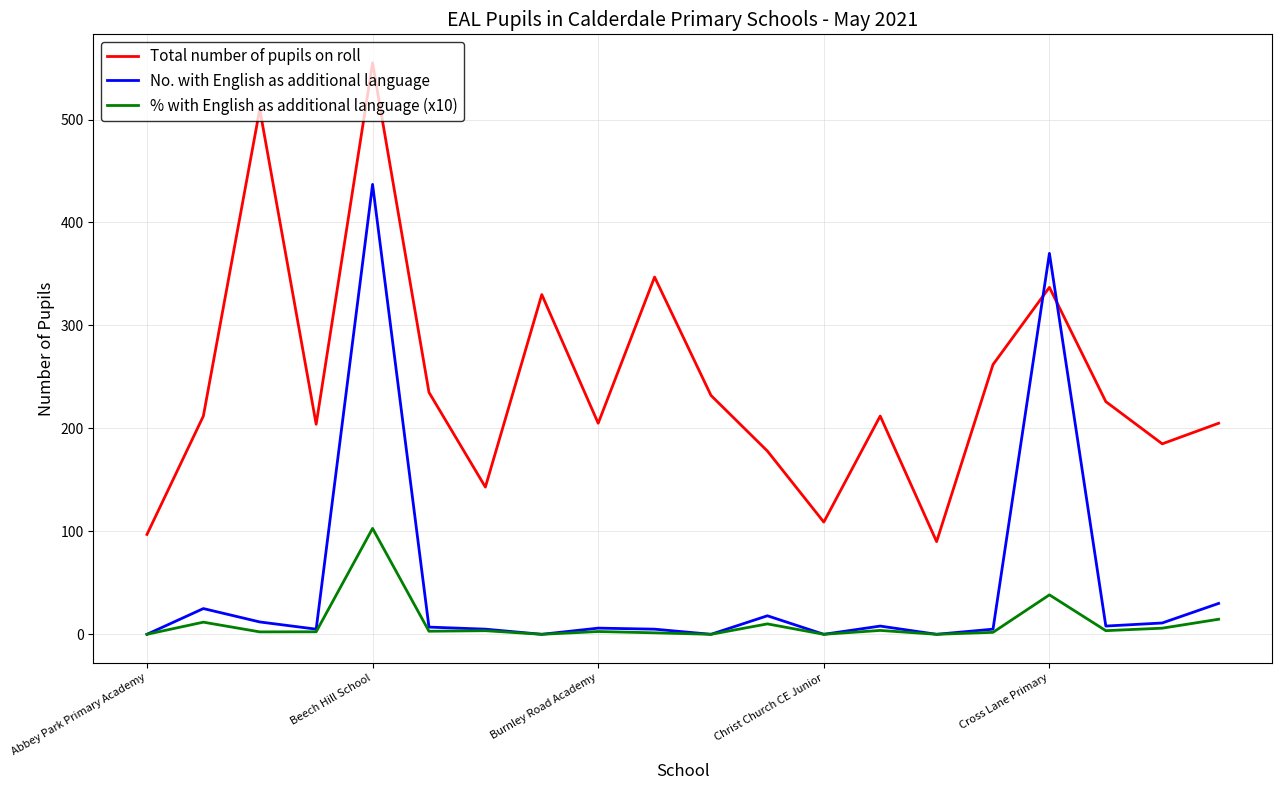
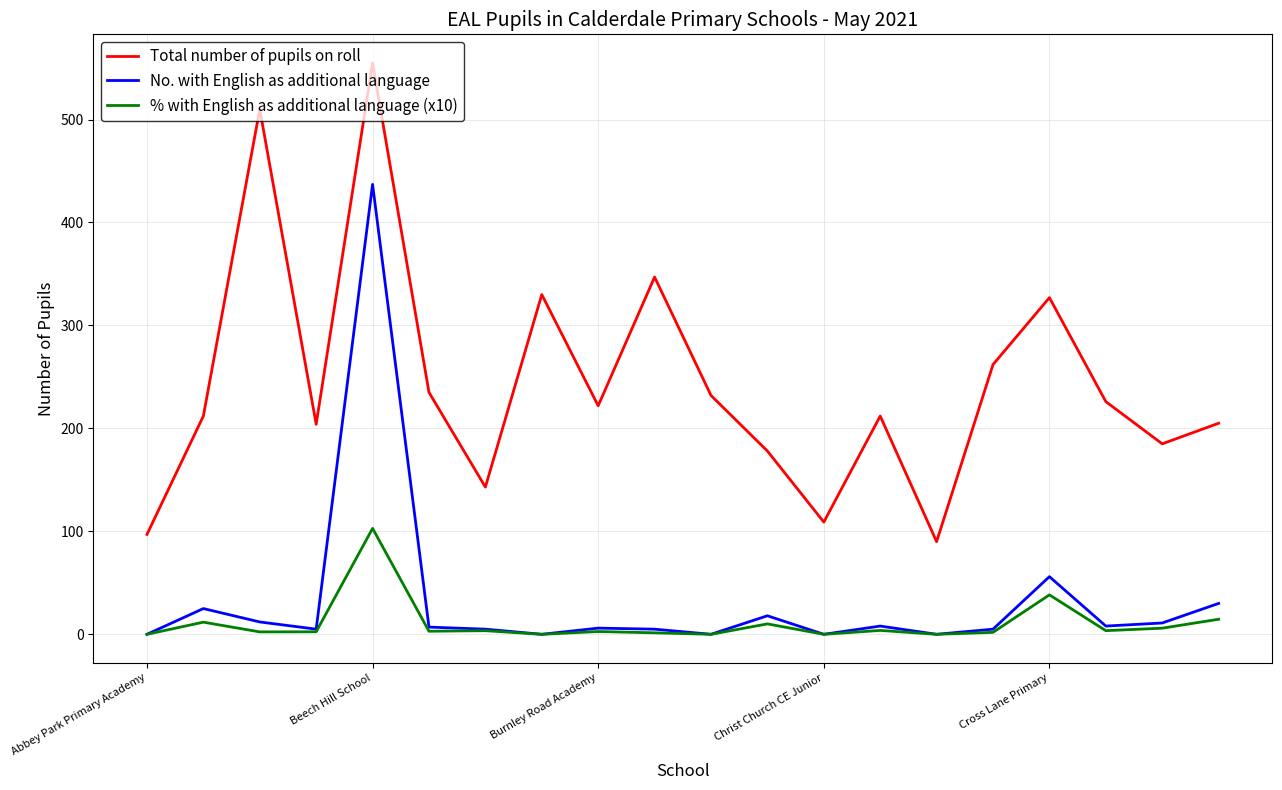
Total number of pupils on roll, Burnley Road Academy: 205 -> 222
Total number of pupils on roll, Cross Lane Primary: 337 -> 327
No. with English as additional language, Cross Lane Primary: 370 -> 56
